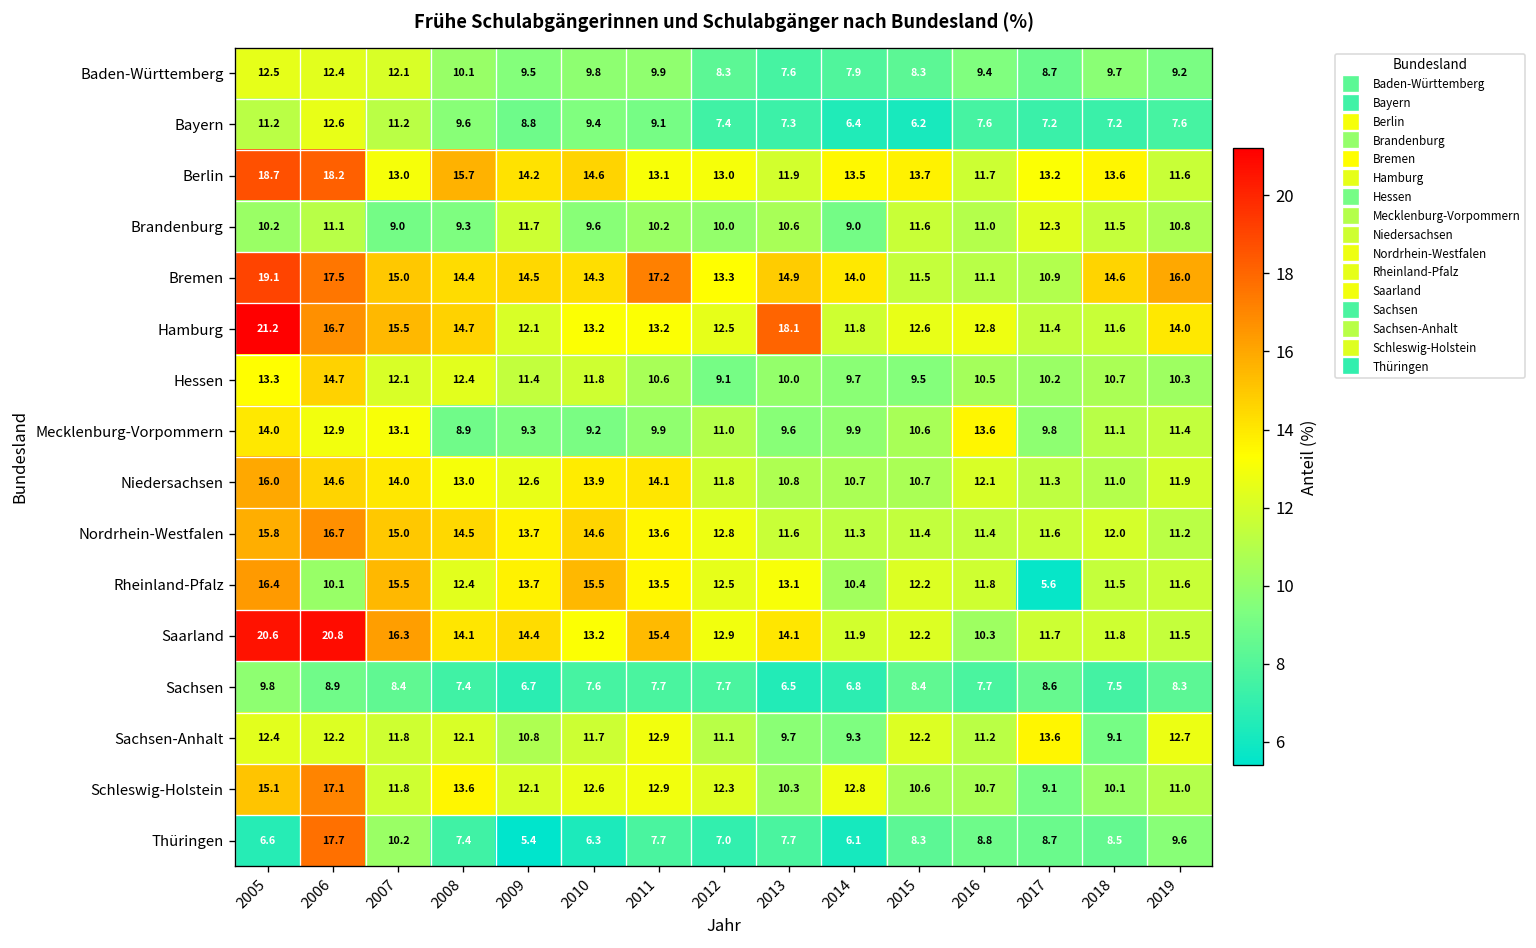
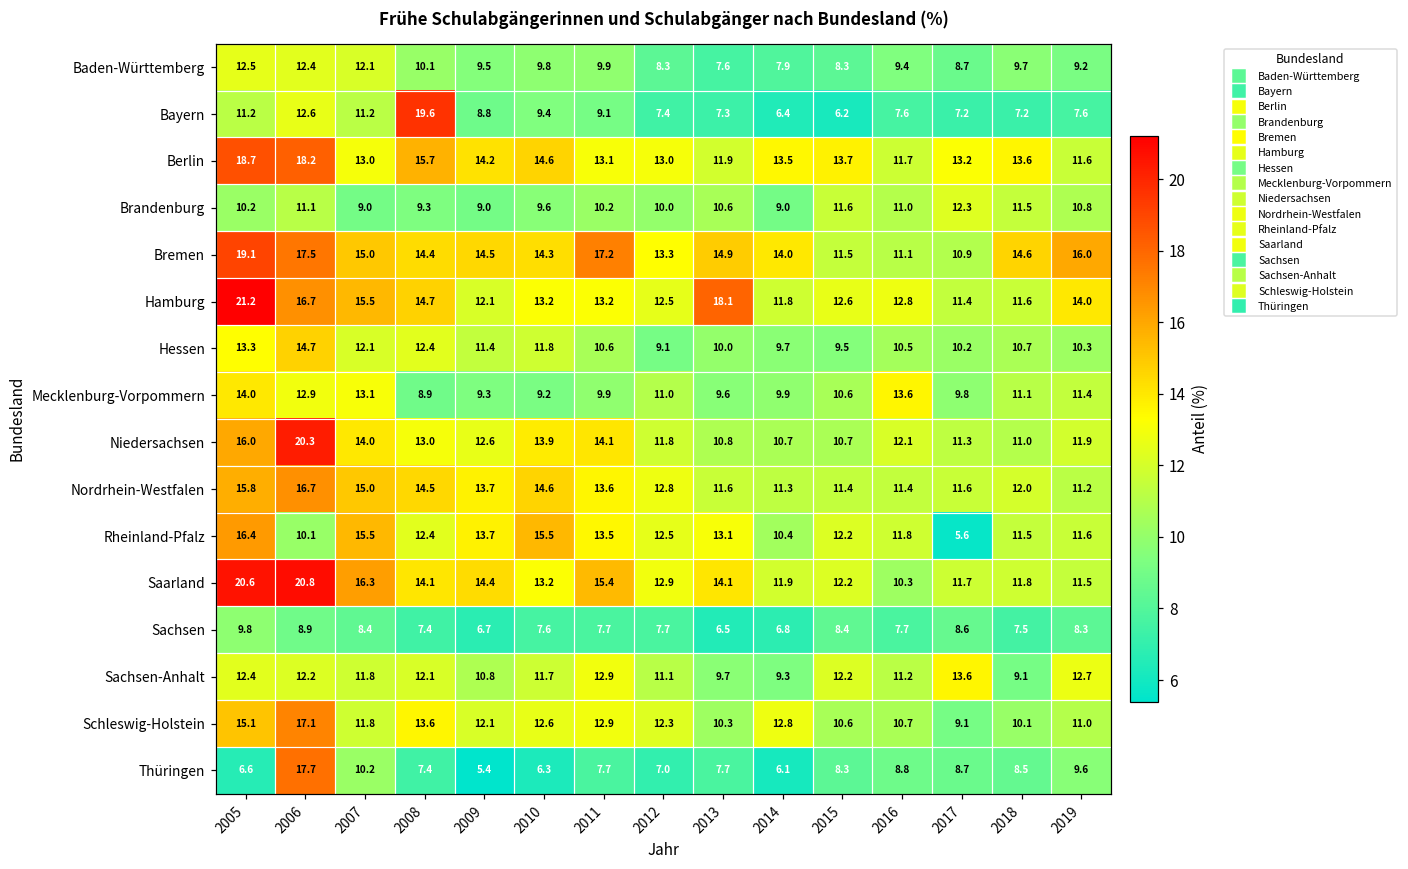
Bayern, 2008: 9.6 -> 19.6
Brandenburg, 2009: 11.7 -> 9.0
Niedersachsen, 2006: 14.6 -> 20.3
